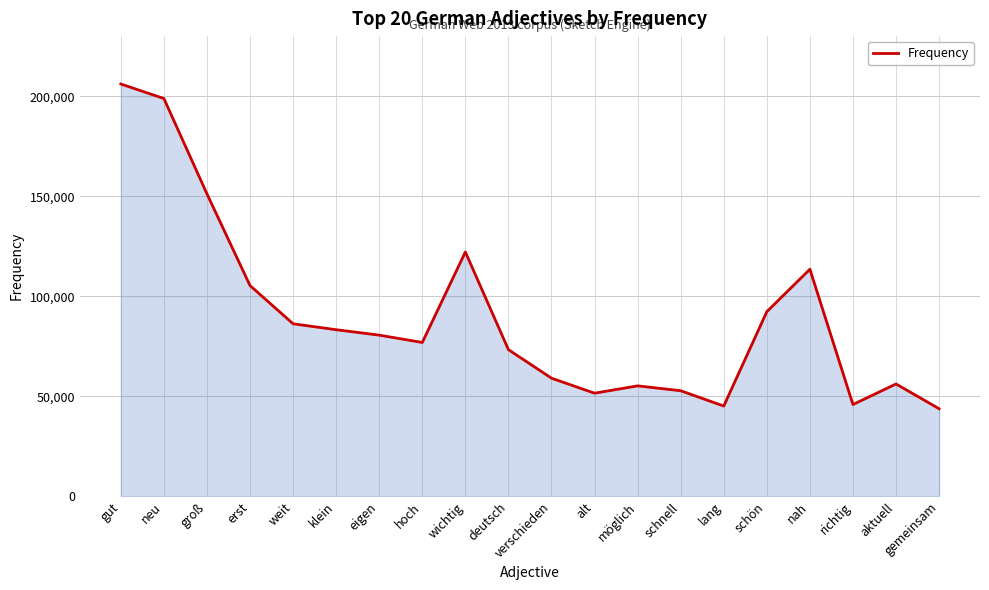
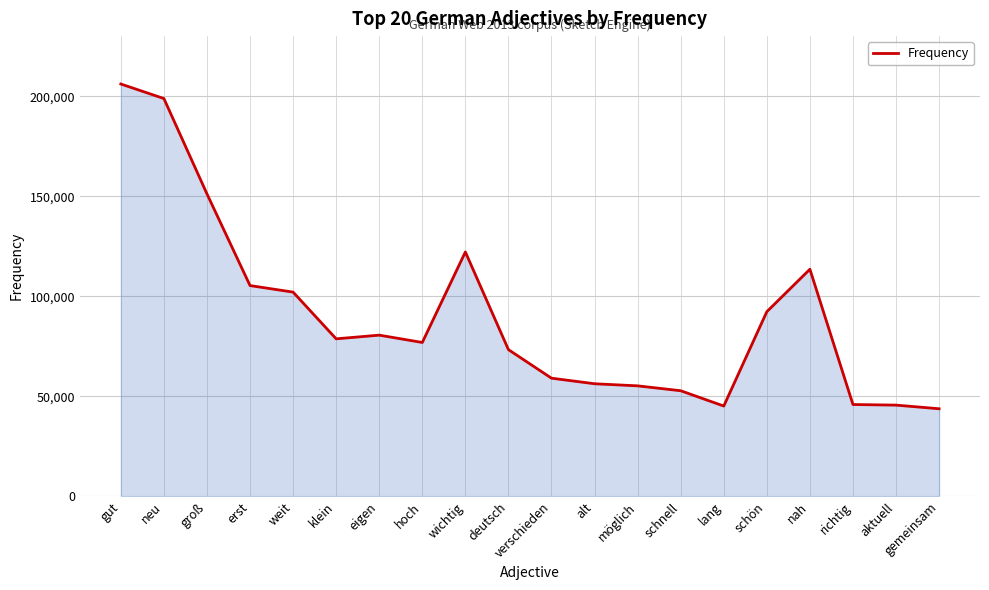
weit: 86,000 -> 102,000
klein: 83,000 -> 79,000
alt: 52,000 -> 56,000
aktuell: 56,000 -> 46,000
